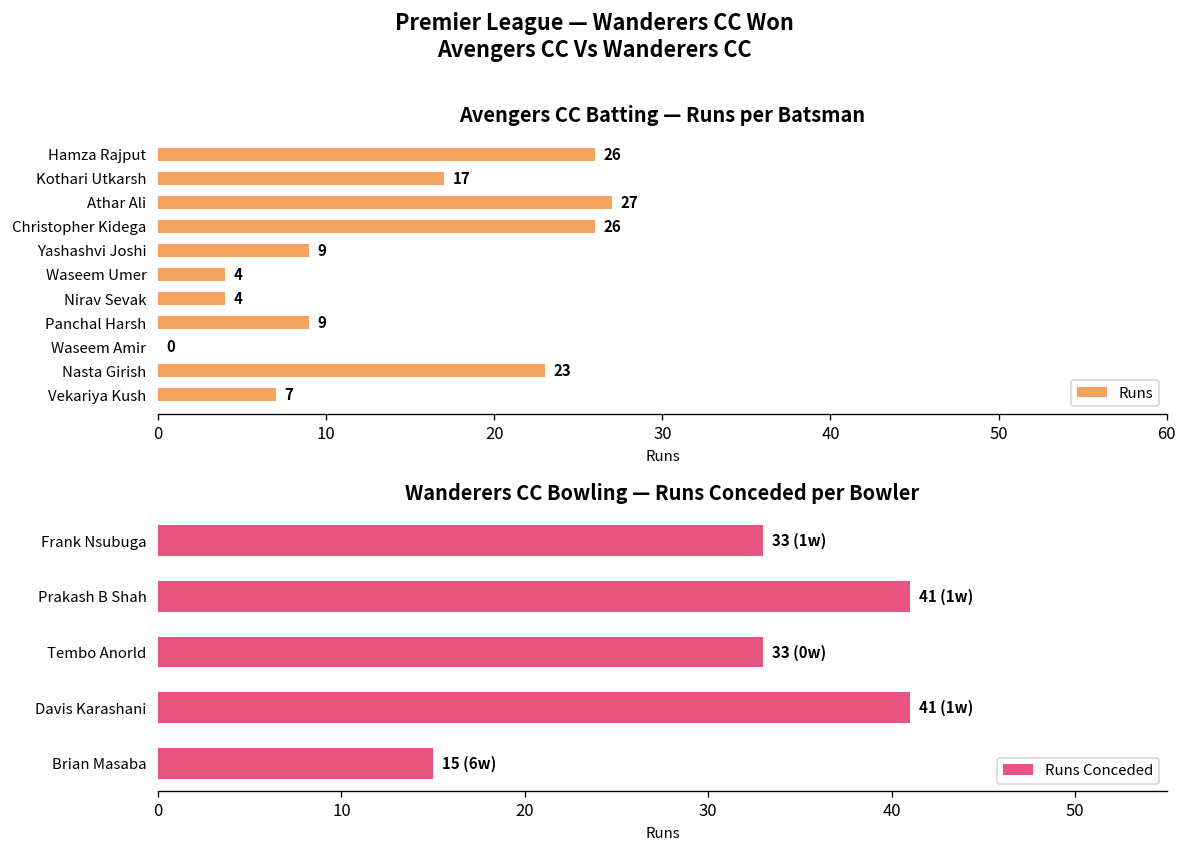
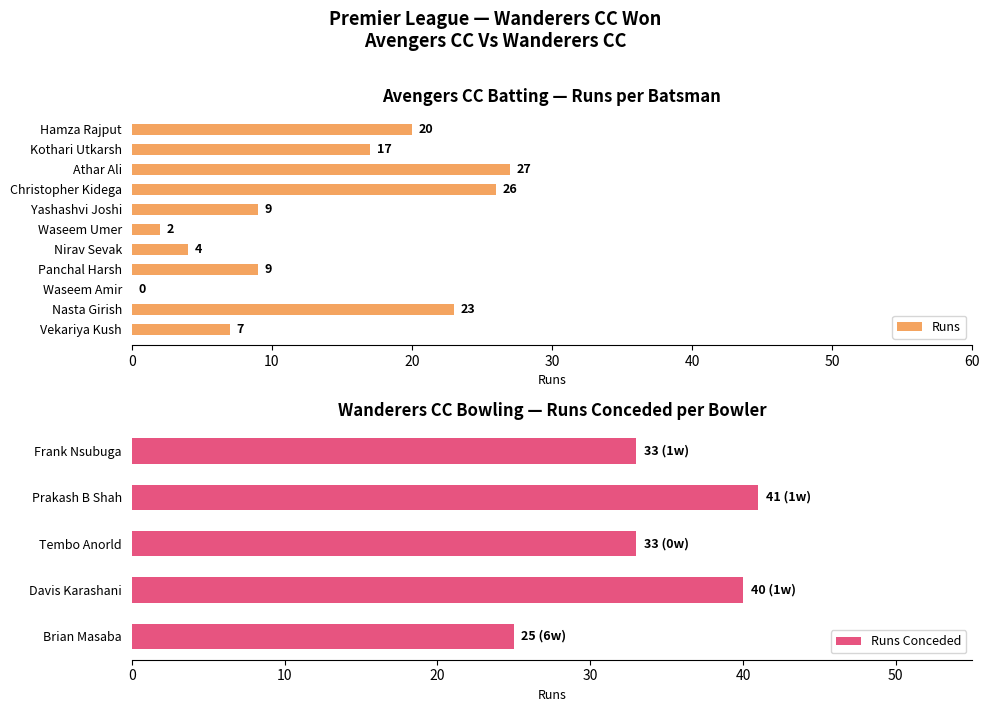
Avengers CC Batting — Runs per Batsman, Hamza Rajput: 26 -> 20
Avengers CC Batting — Runs per Batsman, Waseem Umer: 4 -> 2
Wanderers CC Bowling — Runs Conceded per Bowler, Davis Karashani: 41 -> 40
Wanderers CC Bowling — Runs Conceded per Bowler, Brian Masaba: 15 -> 25
